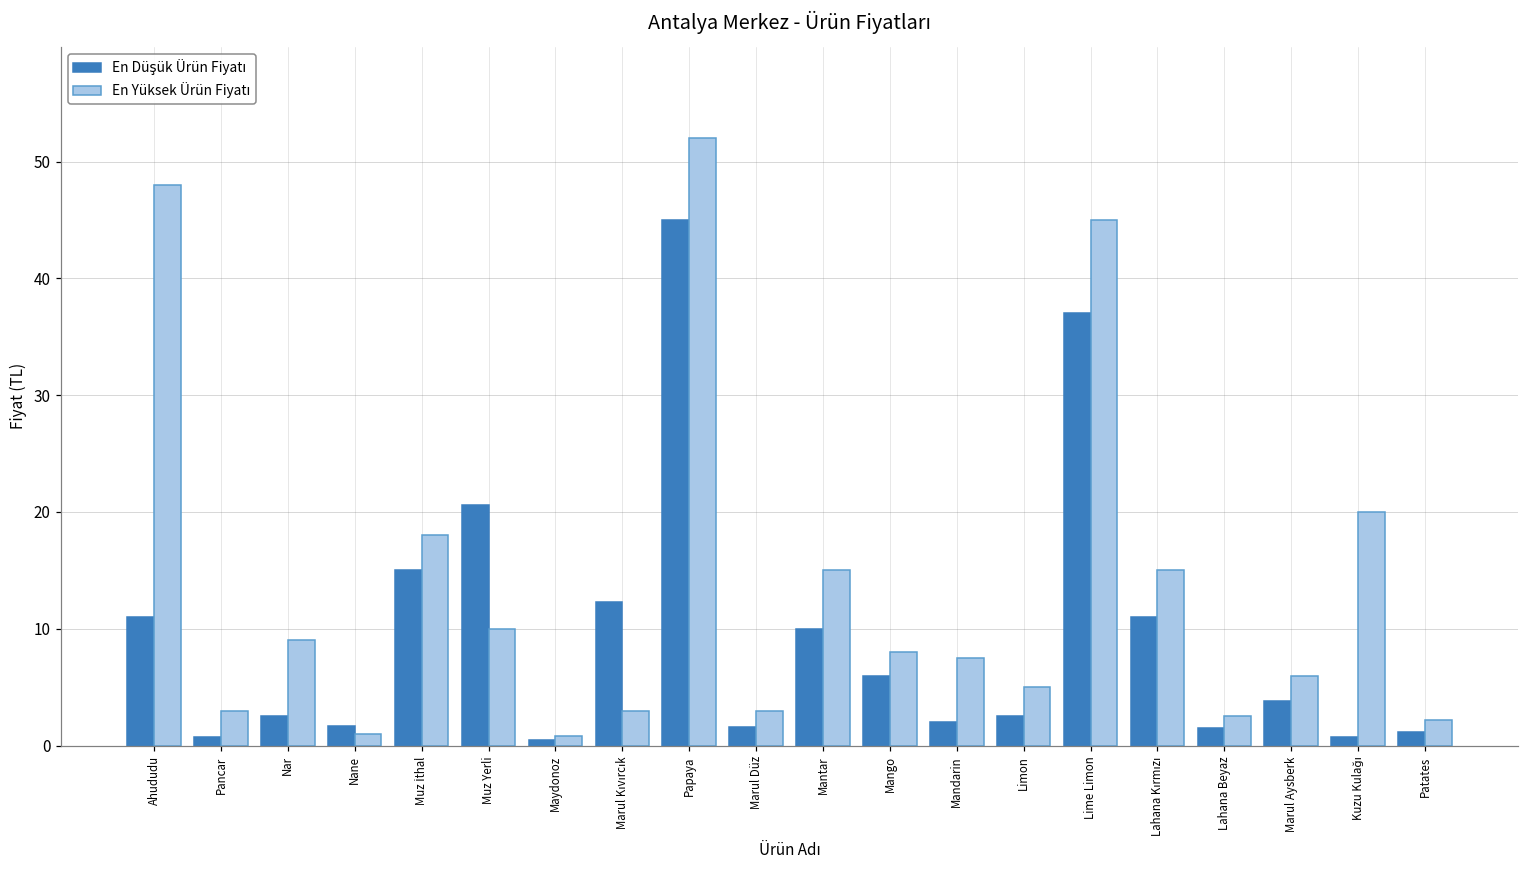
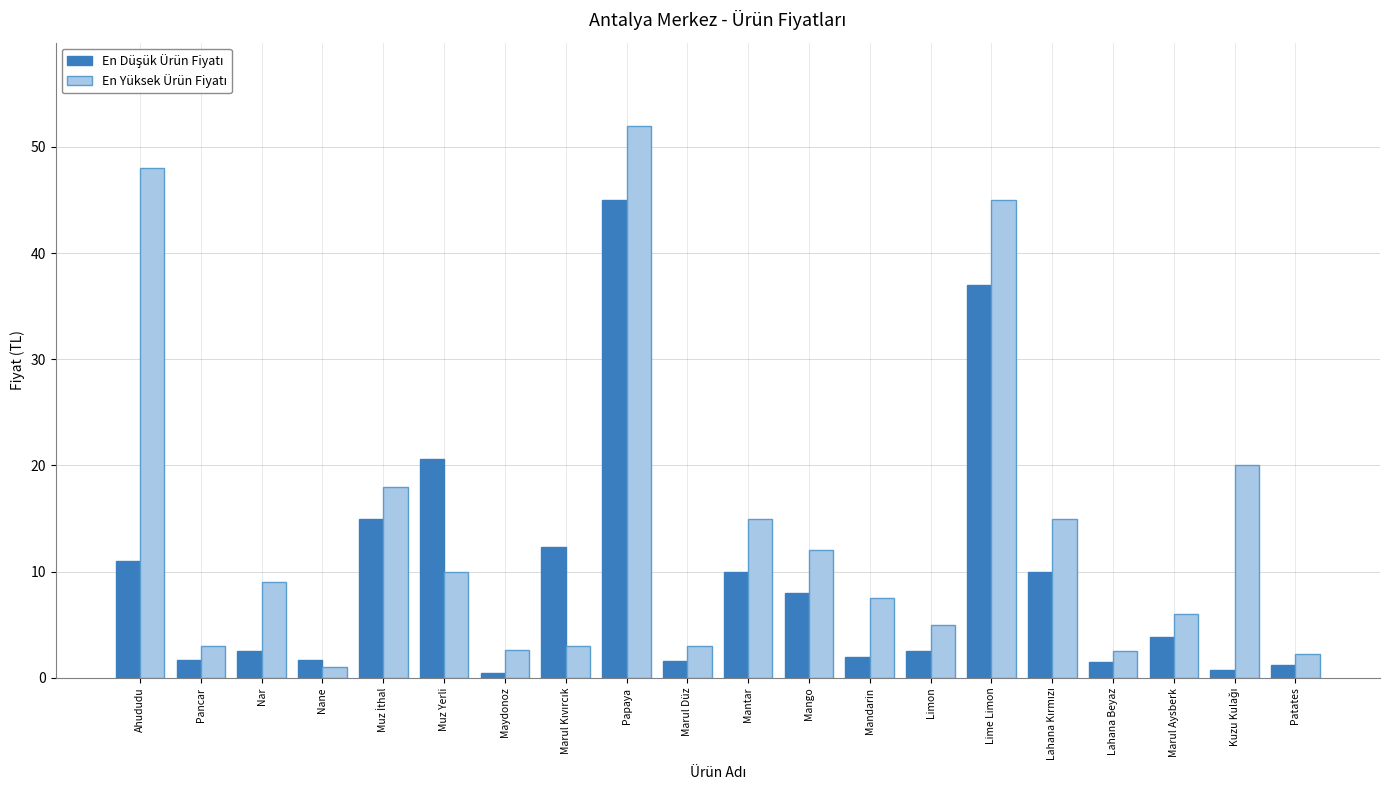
En Düşük Ürün Fiyatı, Pancar: 0.7 -> 1.7
En Yüksek Ürün Fiyatı, Maydonoz: 0.8 -> 2.6
En Düşük Ürün Fiyatı, Mango: 6 -> 8
En Yüksek Ürün Fiyatı, Mango: 8 -> 12
En Düşük Ürün Fiyatı, Lahana Kırmızı: 11 -> 10
